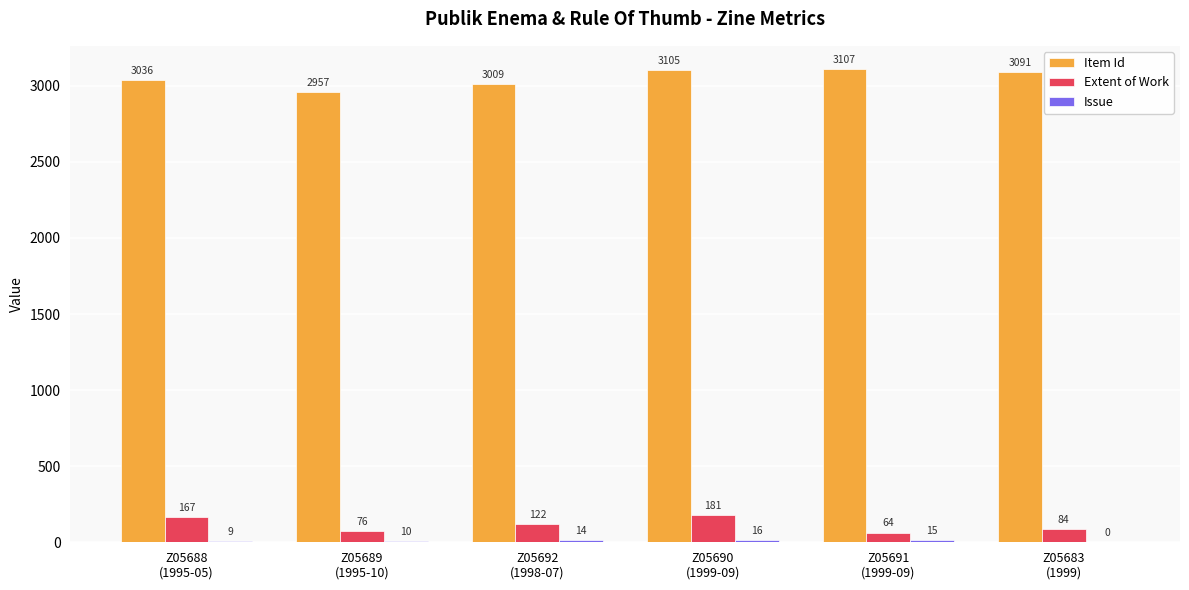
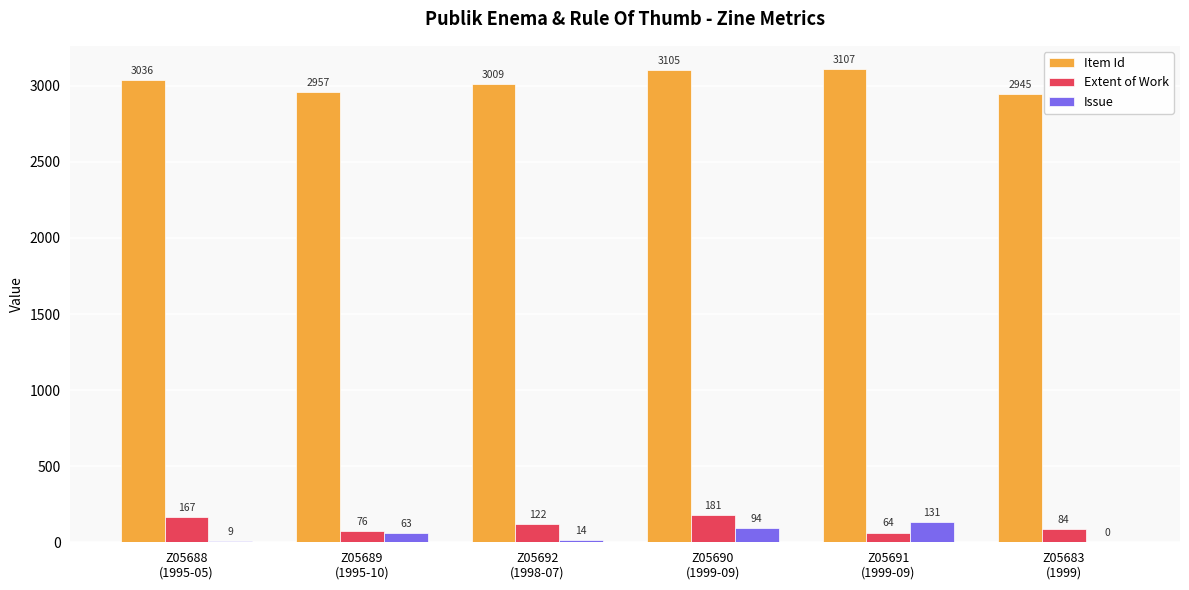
Issue, Z05689 (1995-10): 10 -> 63
Issue, Z05690 (1999-09): 16 -> 94
Issue, Z05691 (1999-09): 15 -> 131
Item Id, Z05683 (1999): 3091 -> 2945
